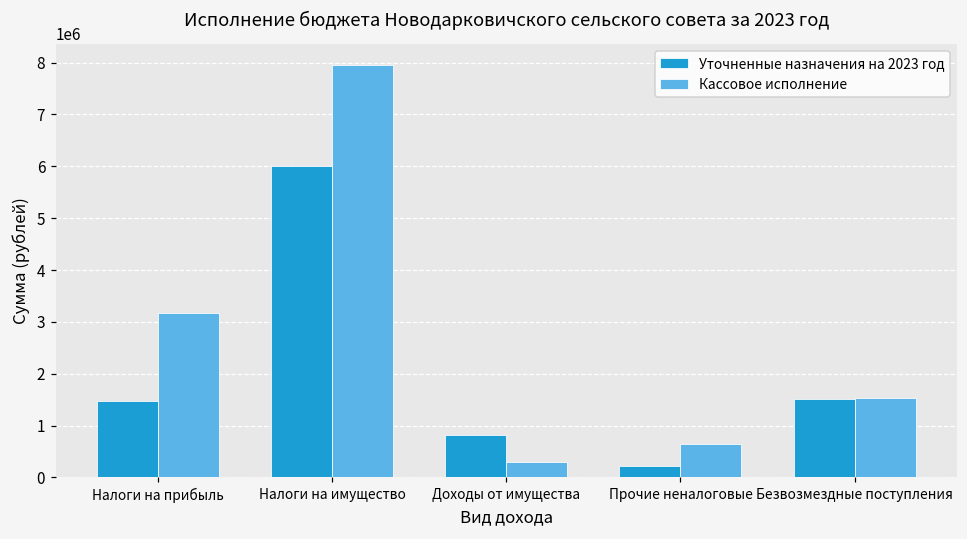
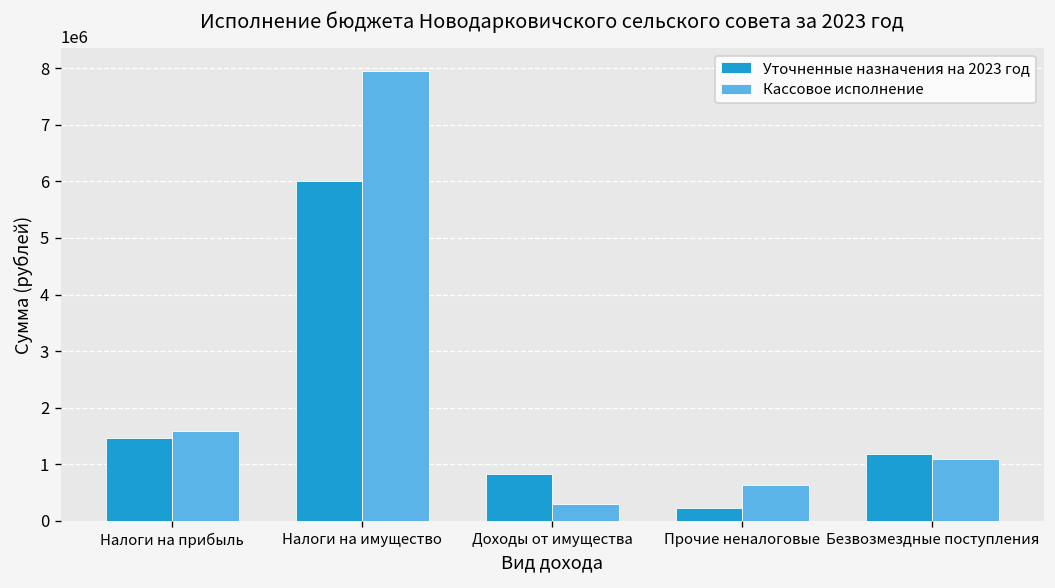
Кассовое исполнение, Налоги на прибыль: 3200000 -> 1600000
Уточненные назначения на 2023 год, Безвозмездные поступления: 1500000 -> 1200000
Кассовое исполнение, Безвозмездные поступления: 1500000 -> 1100000
